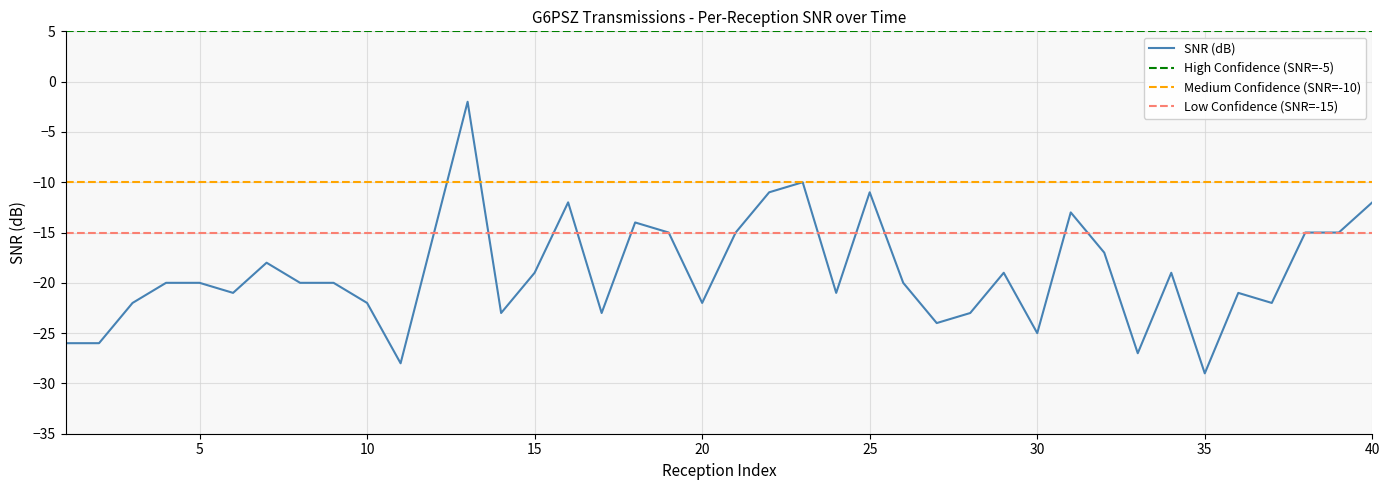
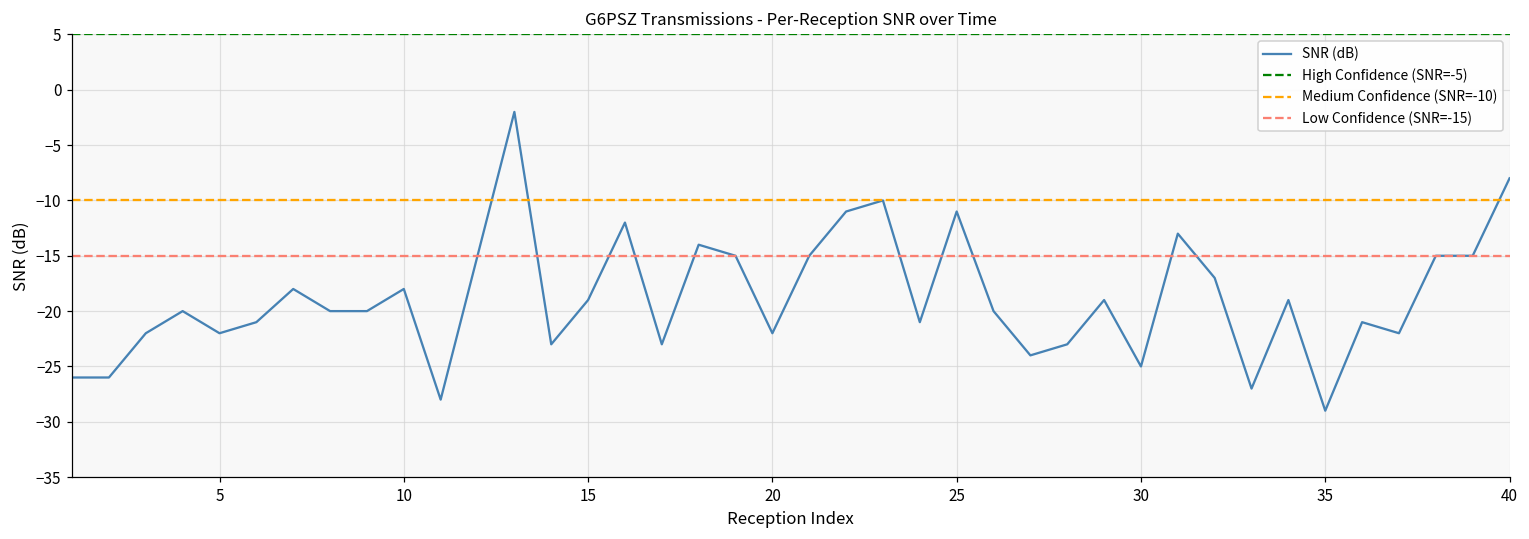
5: -20 -> -22
10: -22 -> -18
40: -12 -> -8
